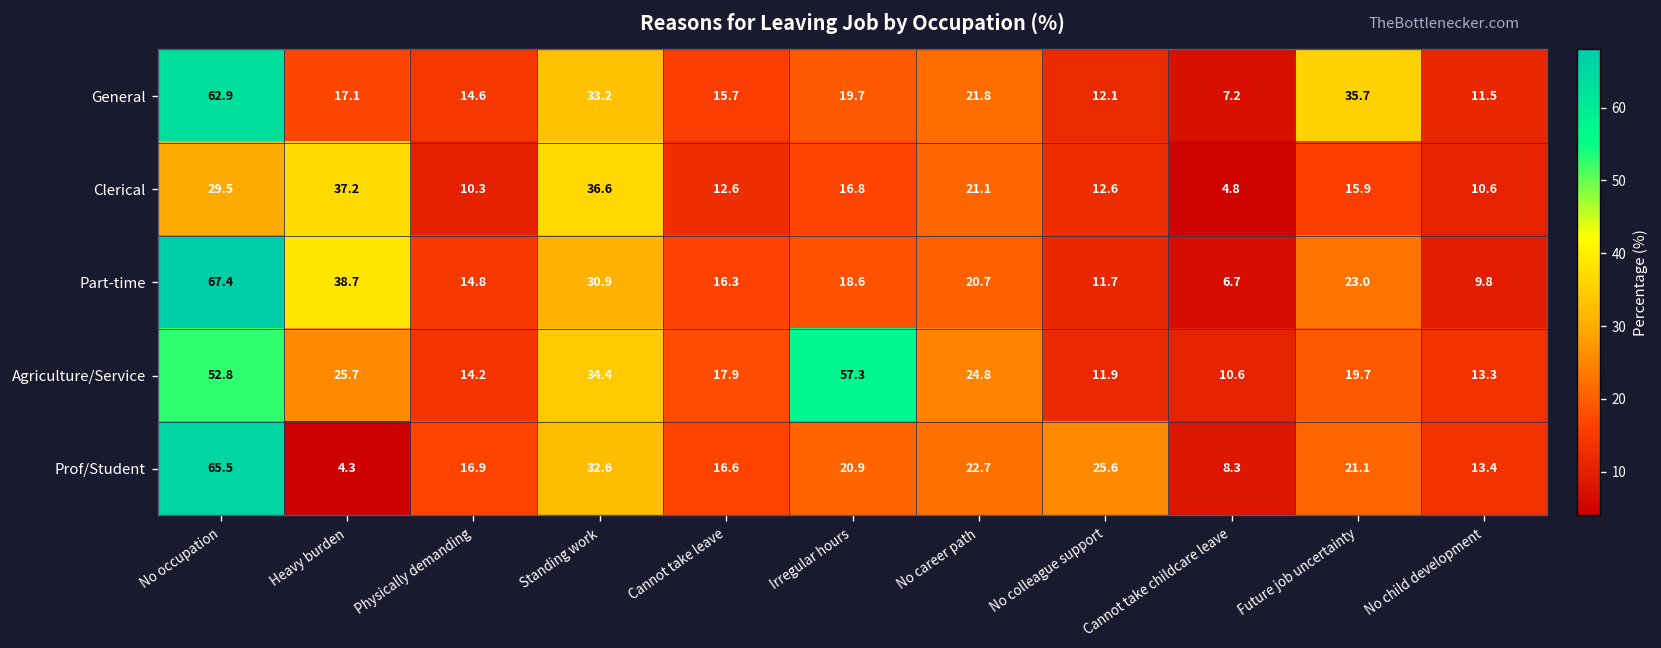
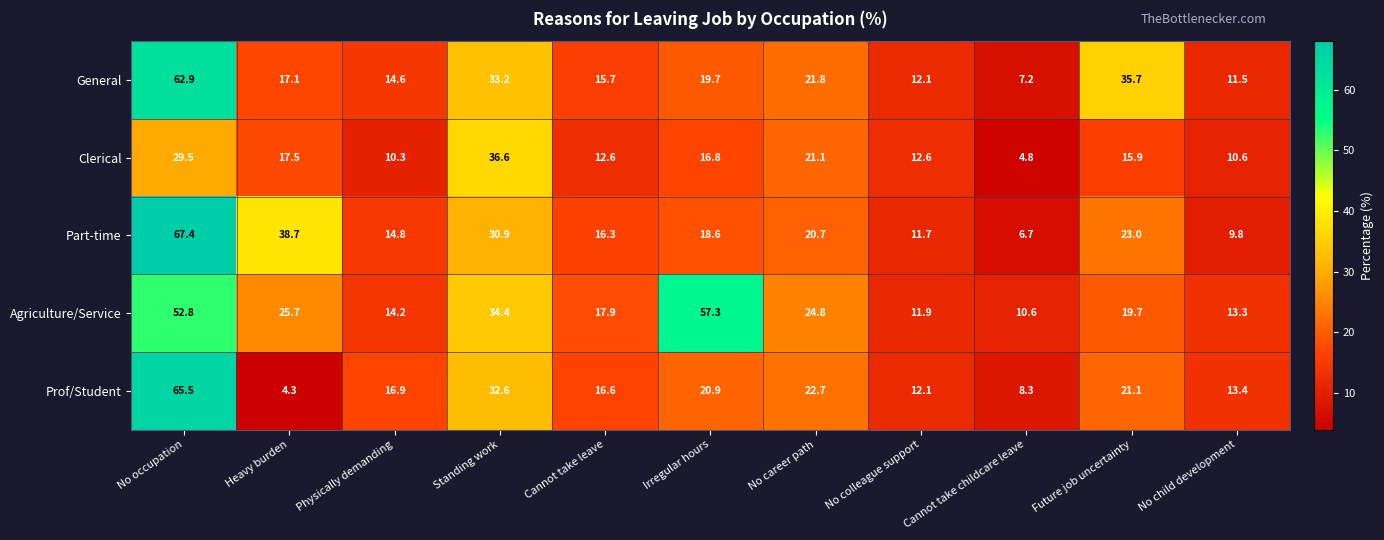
Clerical, Heavy burden: 37.2 -> 17.5
Prof/Student, No colleague support: 25.6 -> 12.1
